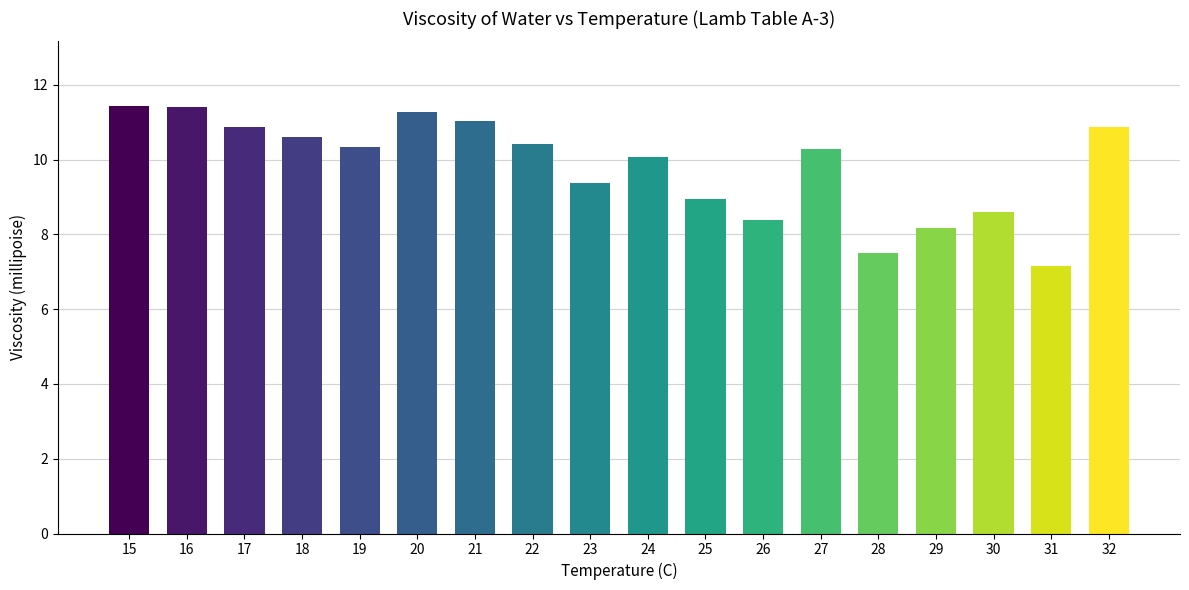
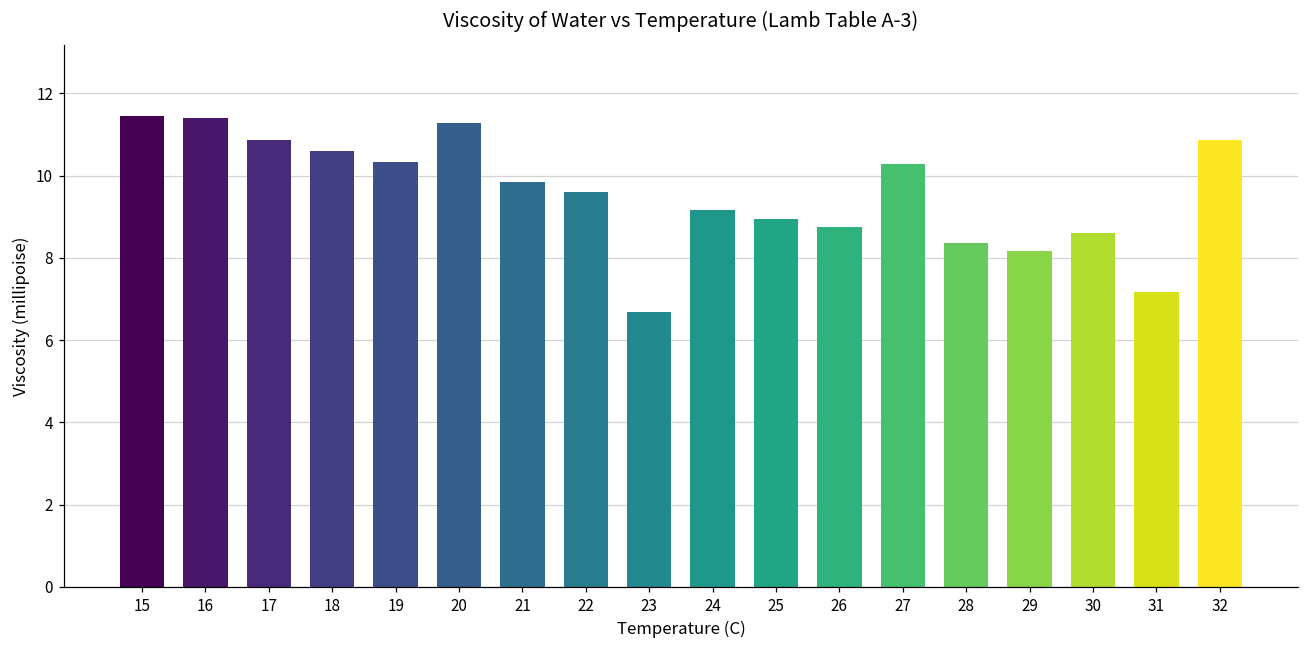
21: 11.0 -> 9.8
22: 10.4 -> 9.6
23: 9.4 -> 6.7
24: 10.1 -> 9.2
26: 8.4 -> 8.8
28: 7.5 -> 8.4
